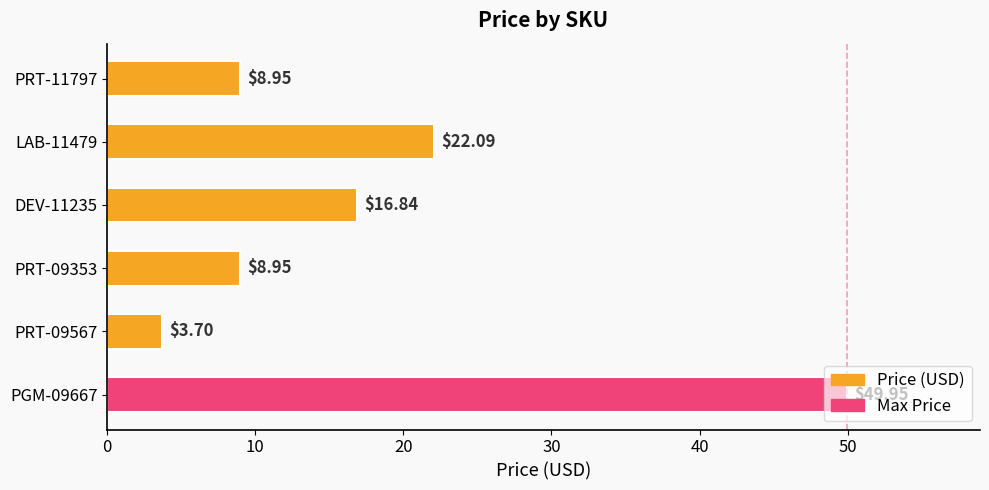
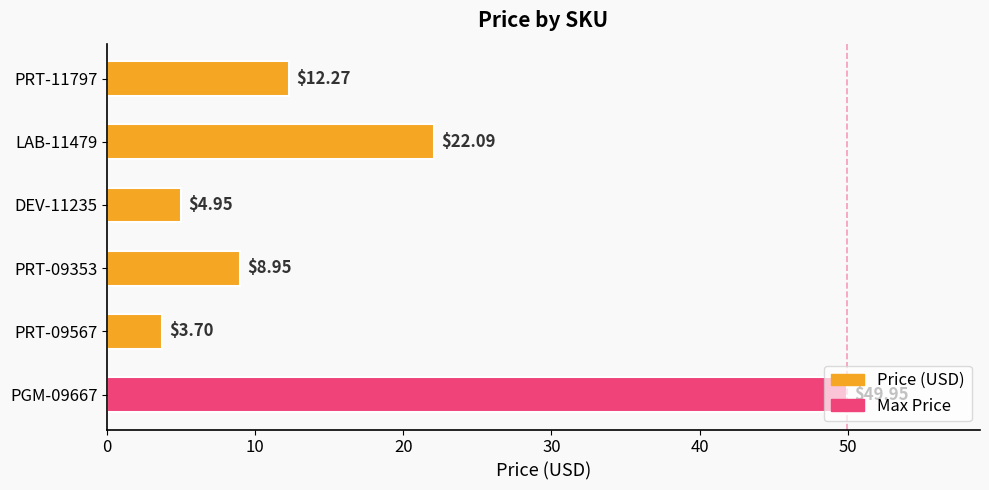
PRT-11797: $8.95 -> $12.27
DEV-11235: $16.84 -> $4.95
